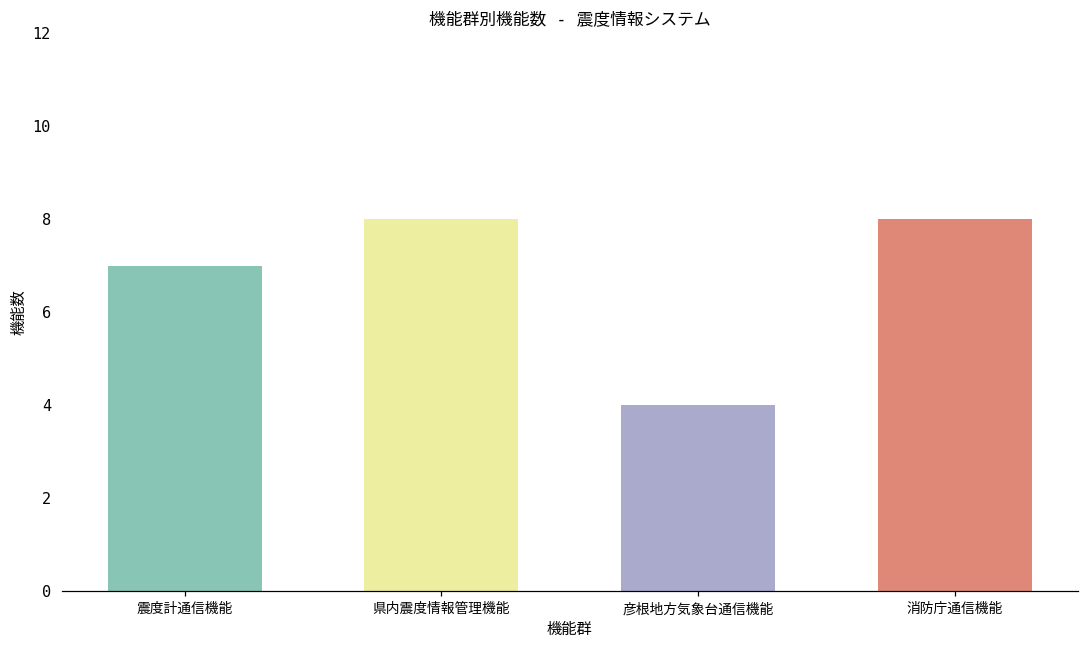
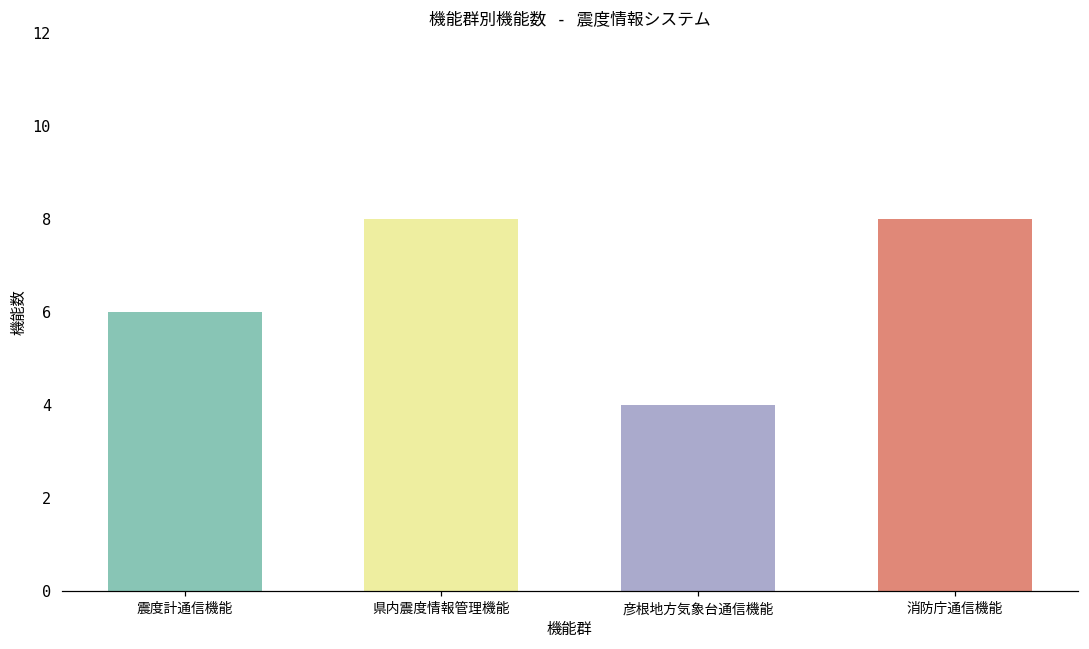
震度計通信機能: 7 -> 6
